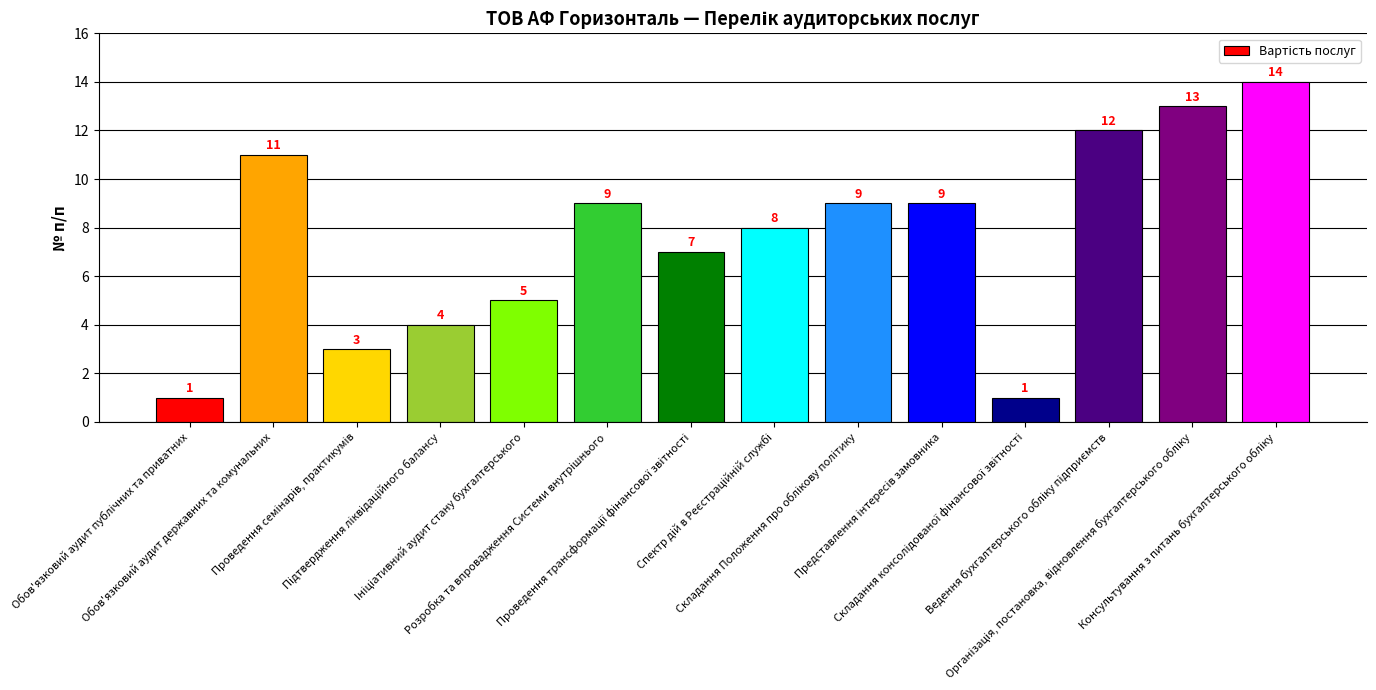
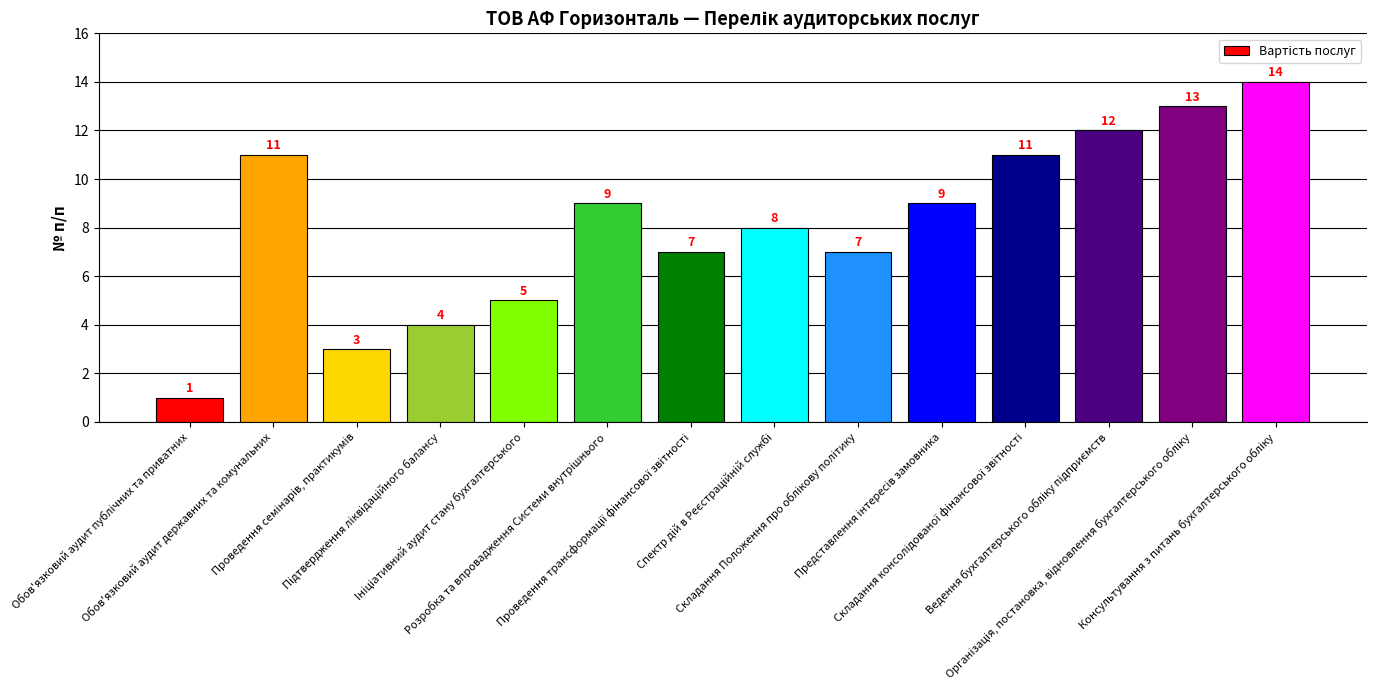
Складання Положення про облікову політику: 9 -> 7
Складання консолідованої фінансової звітності: 1 -> 11
